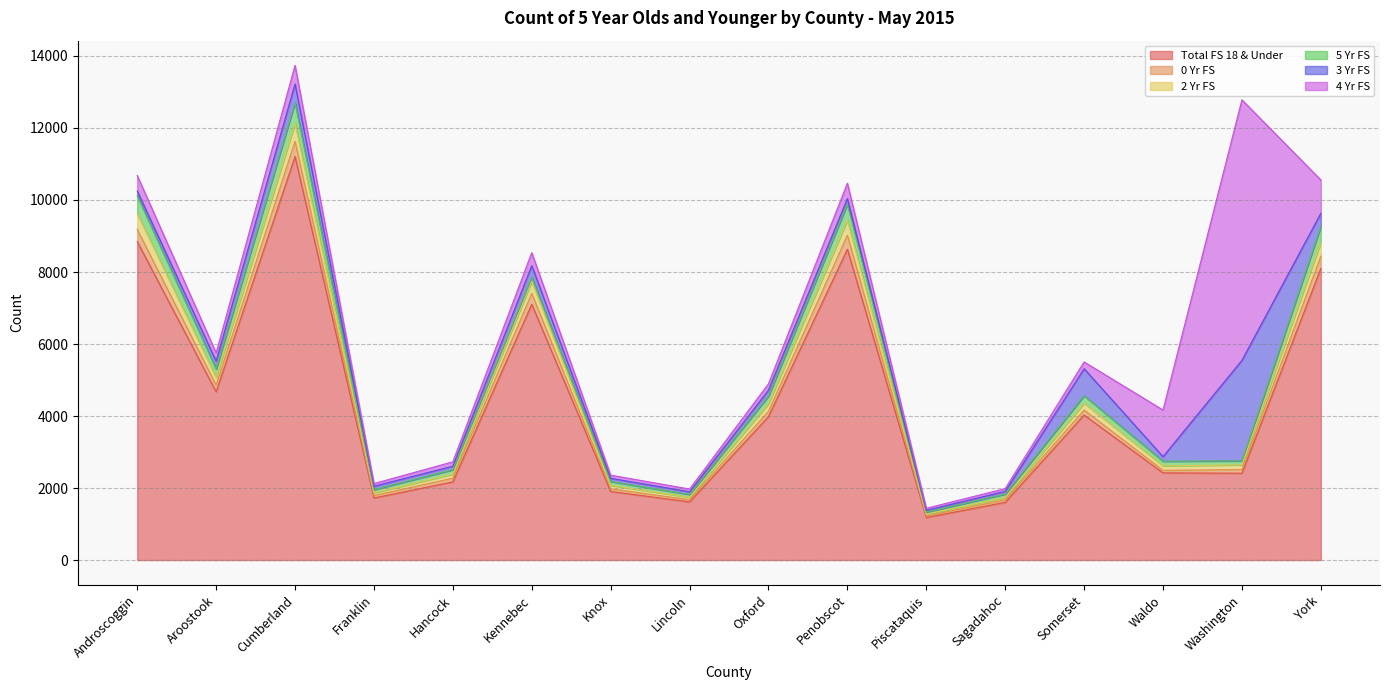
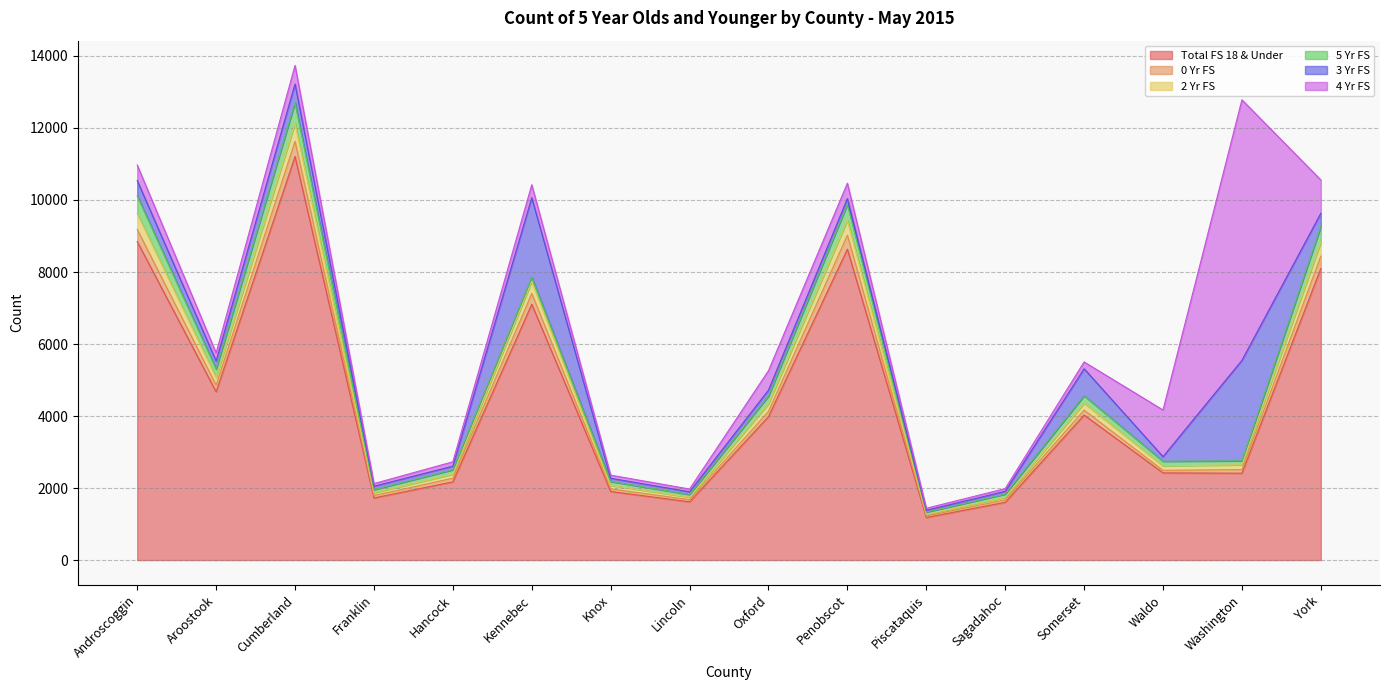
3 Yr FS, Androscoggin: 100 -> 400
3 Yr FS, Kennebec: 300 -> 2200
4 Yr FS, Oxford: 200 -> 500
